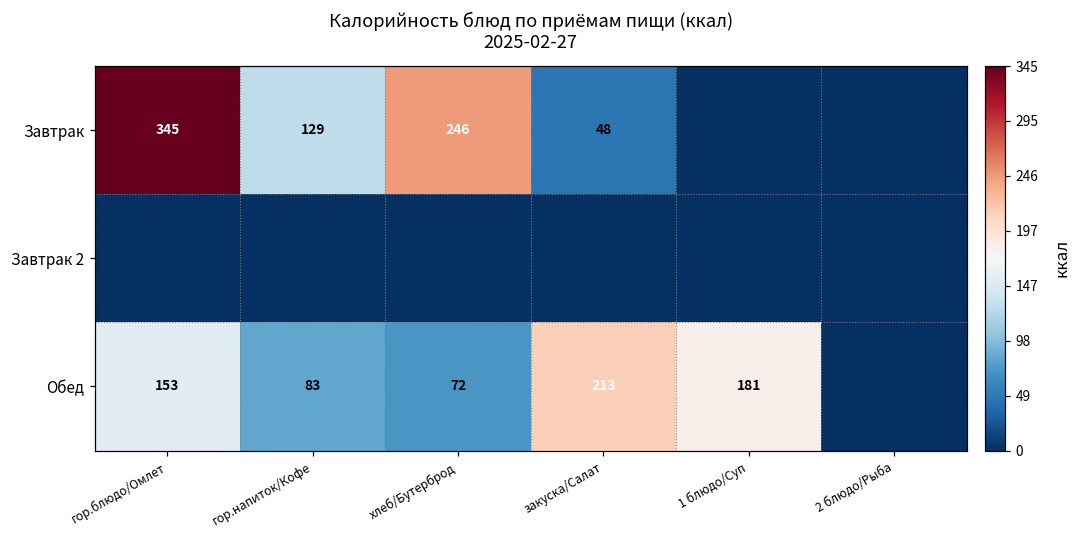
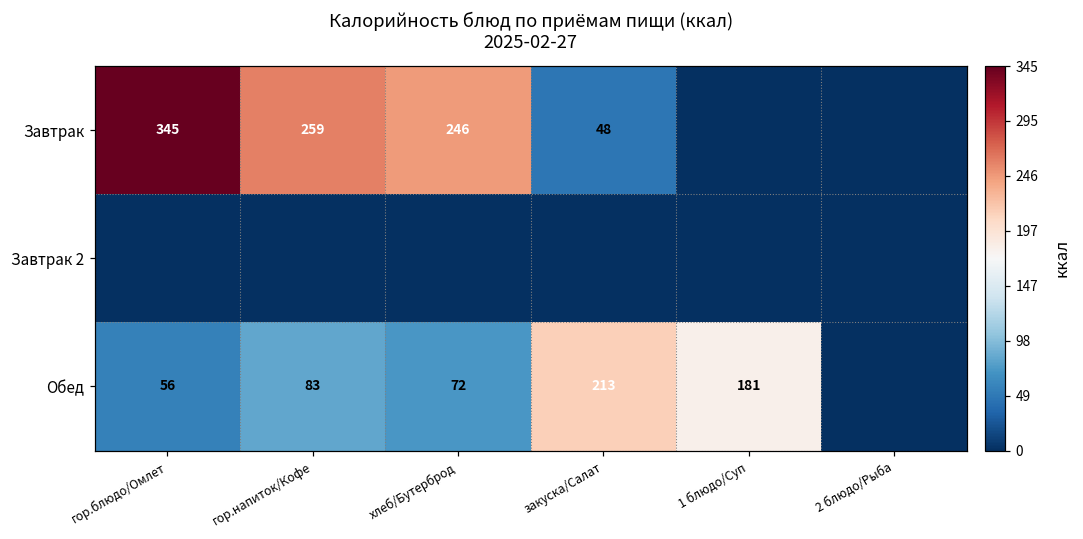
Завтрак, гор.напиток/Кофе: 129 -> 259
Обед, гор.блюдо/Омлет: 153 -> 56
